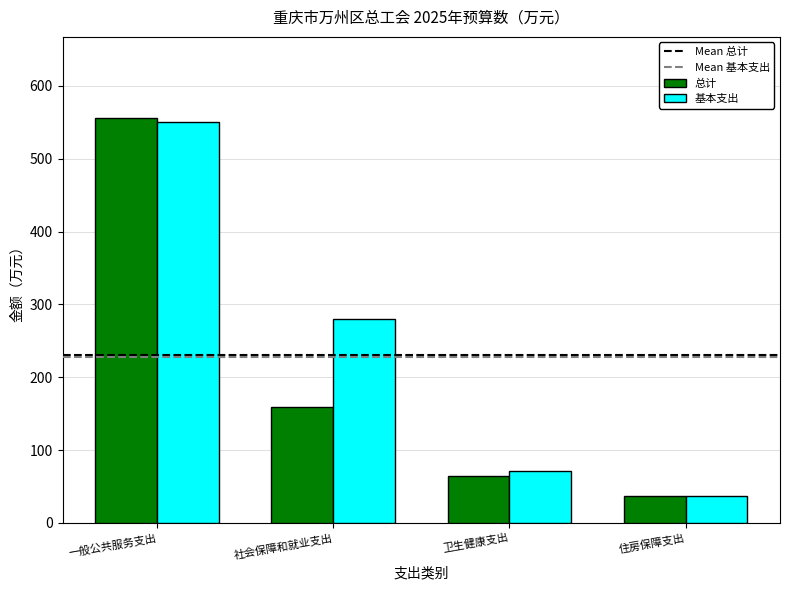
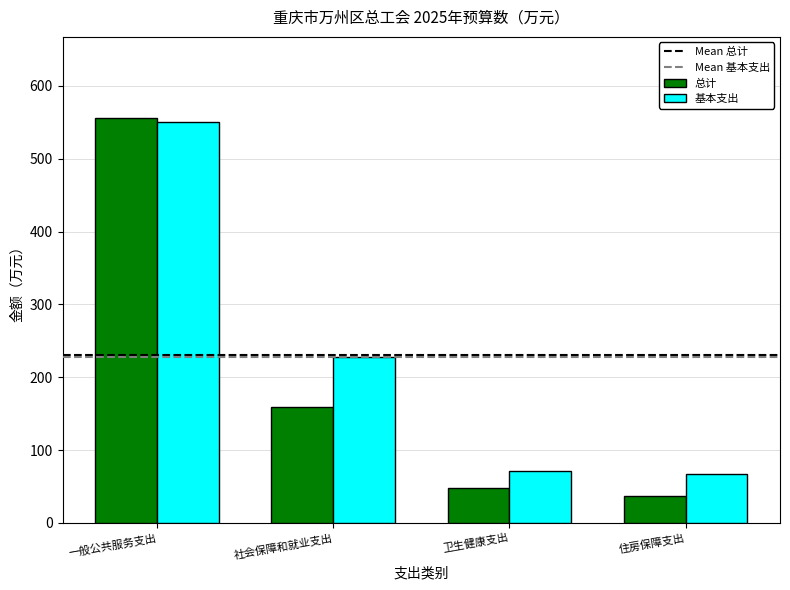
基本支出, 社会保障和就业支出: 280 -> 230
总计, 卫生健康支出: 60 -> 50
基本支出, 住房保障支出: 40 -> 70
